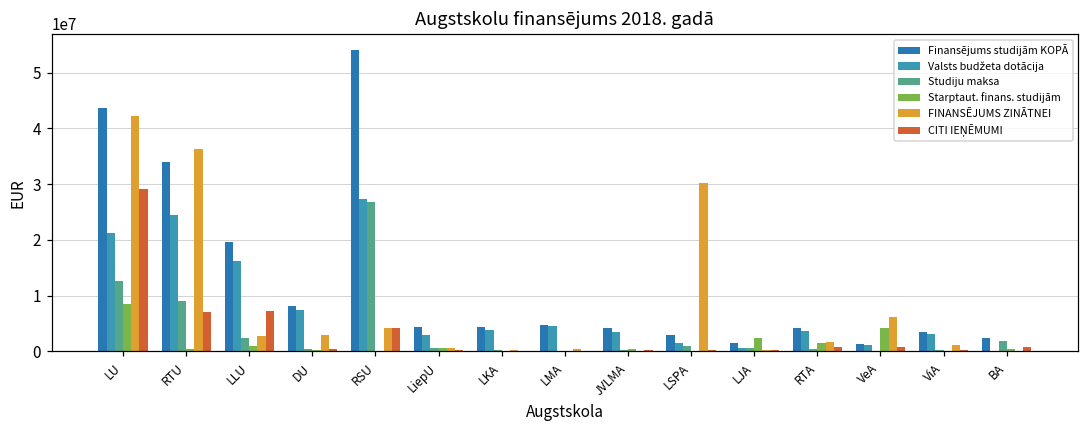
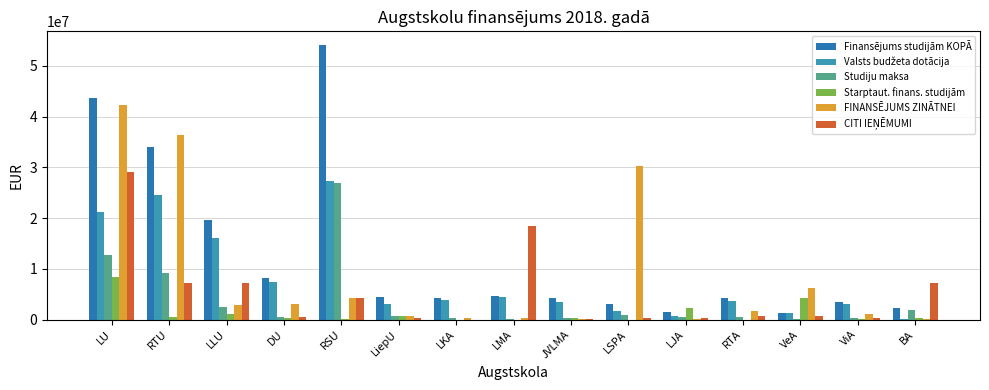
CITI IEŅĒMUMI, LMA: 0 -> 19000000
Starptaut. finans. studijām, RTA: 2000000 -> 0
CITI IEŅĒMUMI, BA: 1000000 -> 7000000
